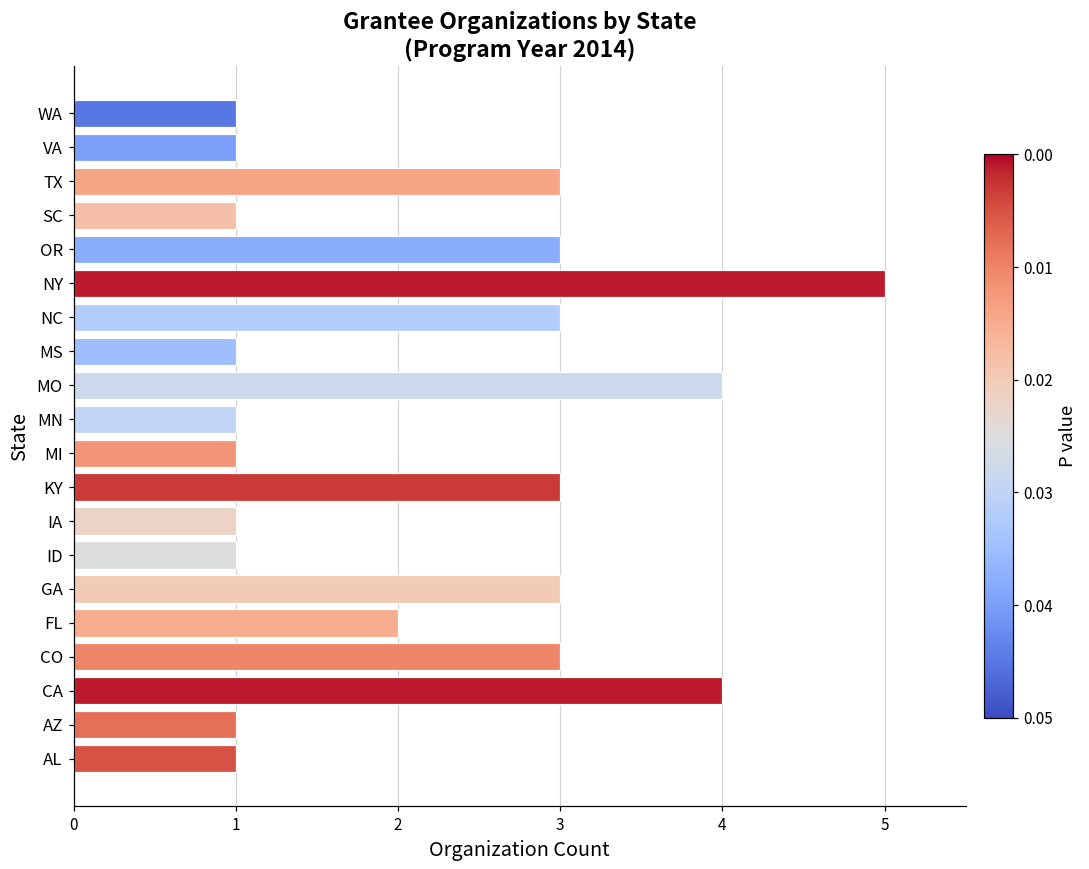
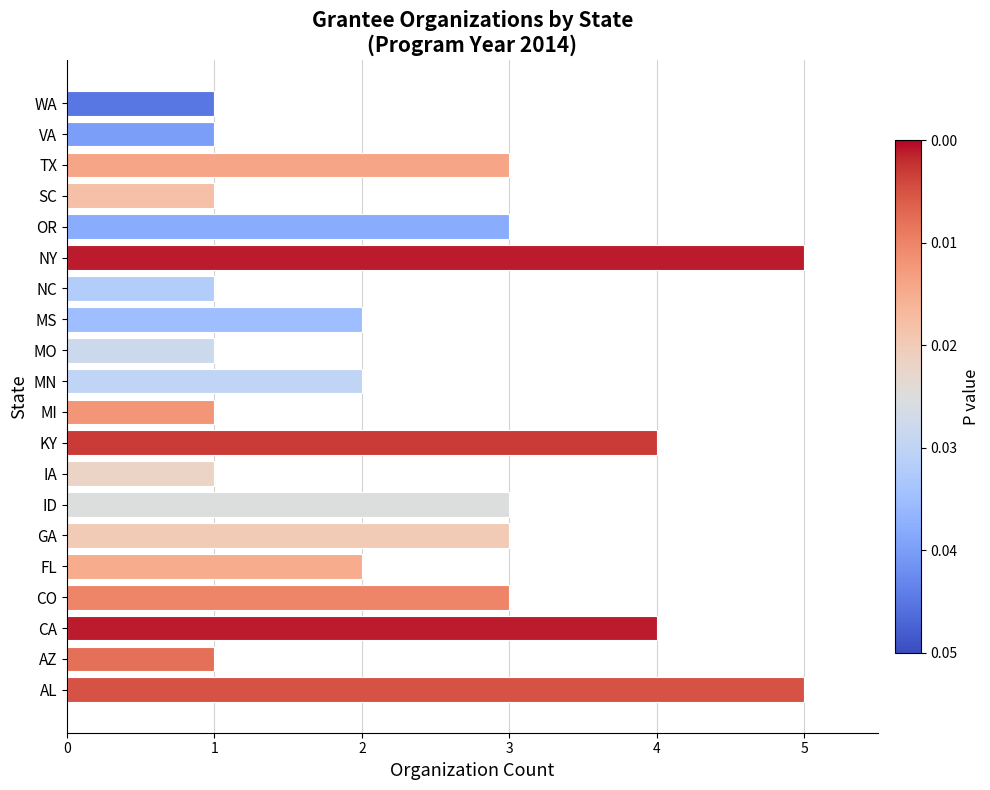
NC: 3 -> 1
MS: 1 -> 2
MO: 4 -> 1
MN: 1 -> 2
KY: 3 -> 4
ID: 1 -> 3
AL: 1 -> 5
